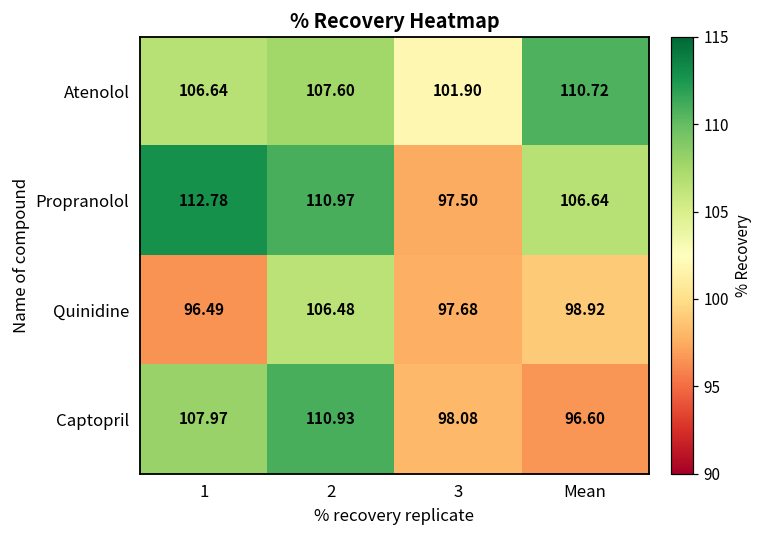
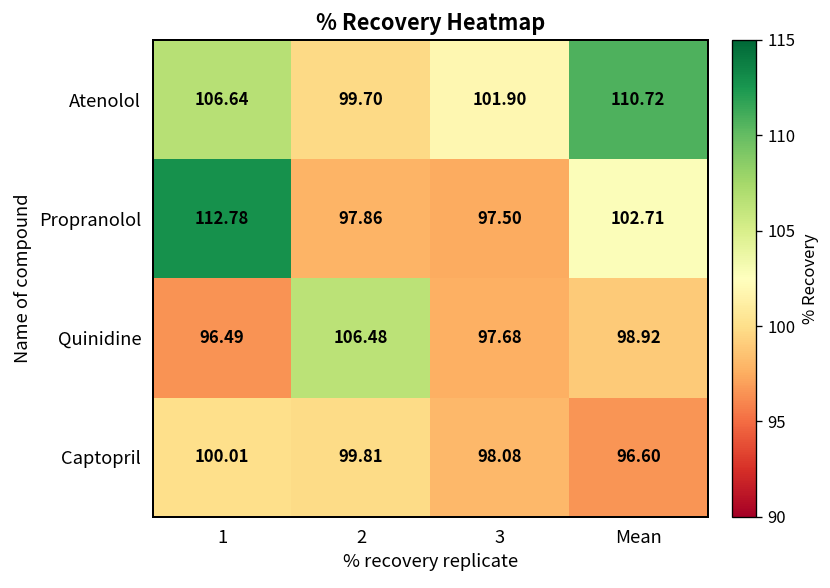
Atenolol, 2: 107.60 -> 99.70
Propranolol, 2: 110.97 -> 97.86
Propranolol, Mean: 106.64 -> 102.71
Captopril, 1: 107.97 -> 100.01
Captopril, 2: 110.93 -> 99.81
